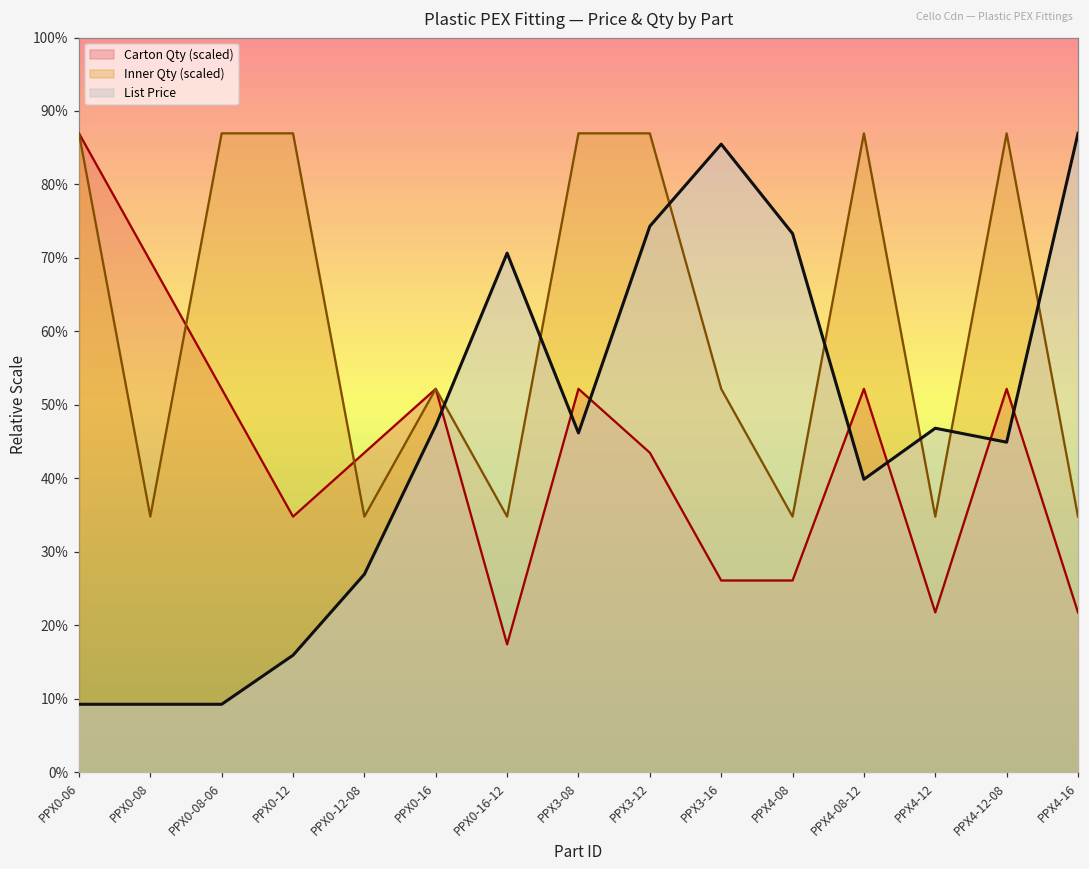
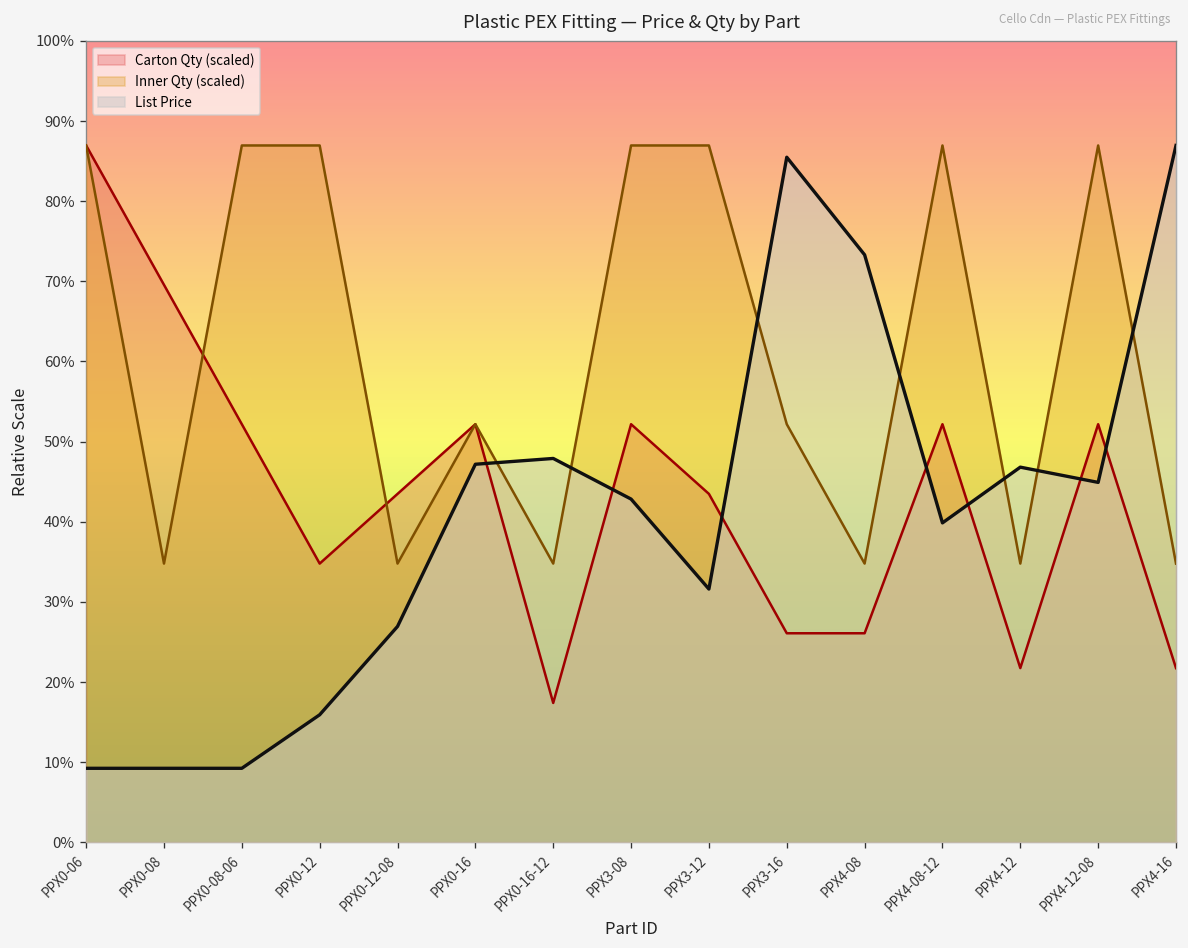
List Price, PPX0-16-12: 71% -> 48%
List Price, PPX3-08: 46% -> 43%
List Price, PPX3-12: 74% -> 32%
